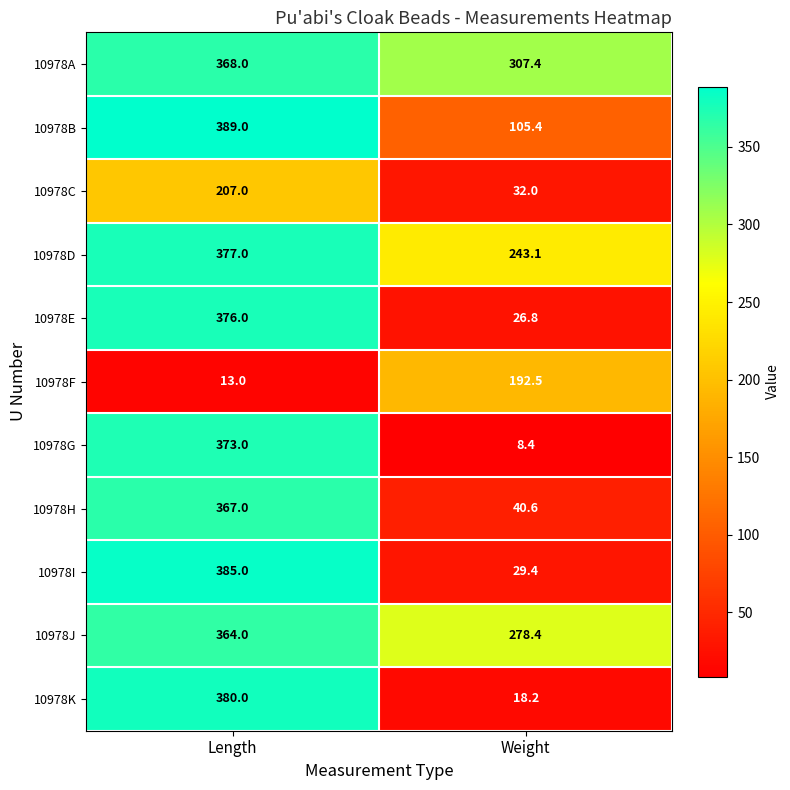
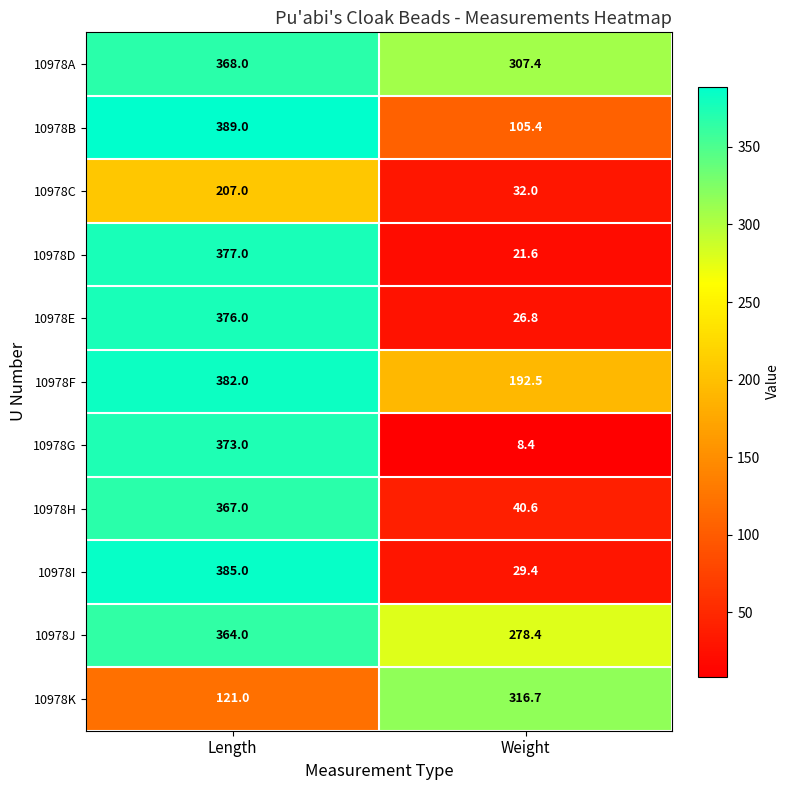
10978D, Weight: 243.1 -> 21.6
10978F, Length: 13.0 -> 382.0
10978K, Length: 380.0 -> 121.0
10978K, Weight: 18.2 -> 316.7
